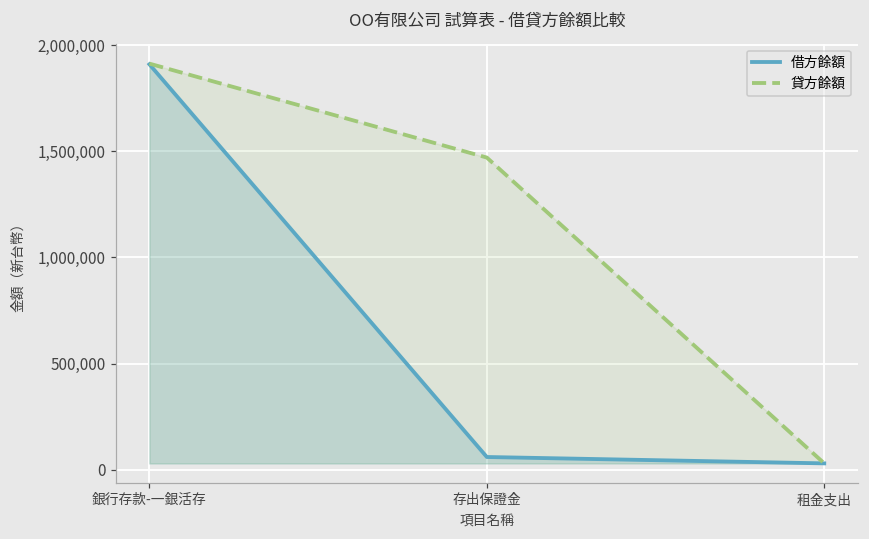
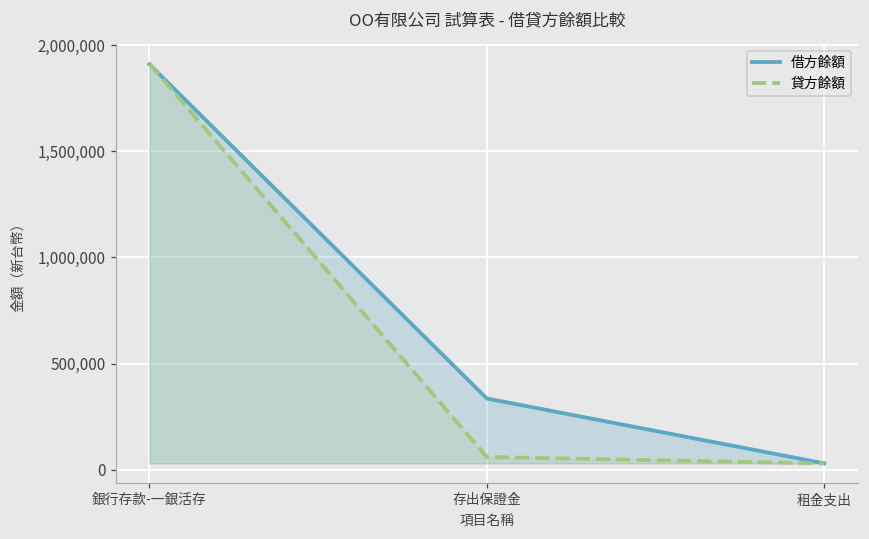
借方餘額, 存出保證金: 60,000 -> 340,000
貸方餘額, 存出保證金: 1,470,000 -> 60,000
